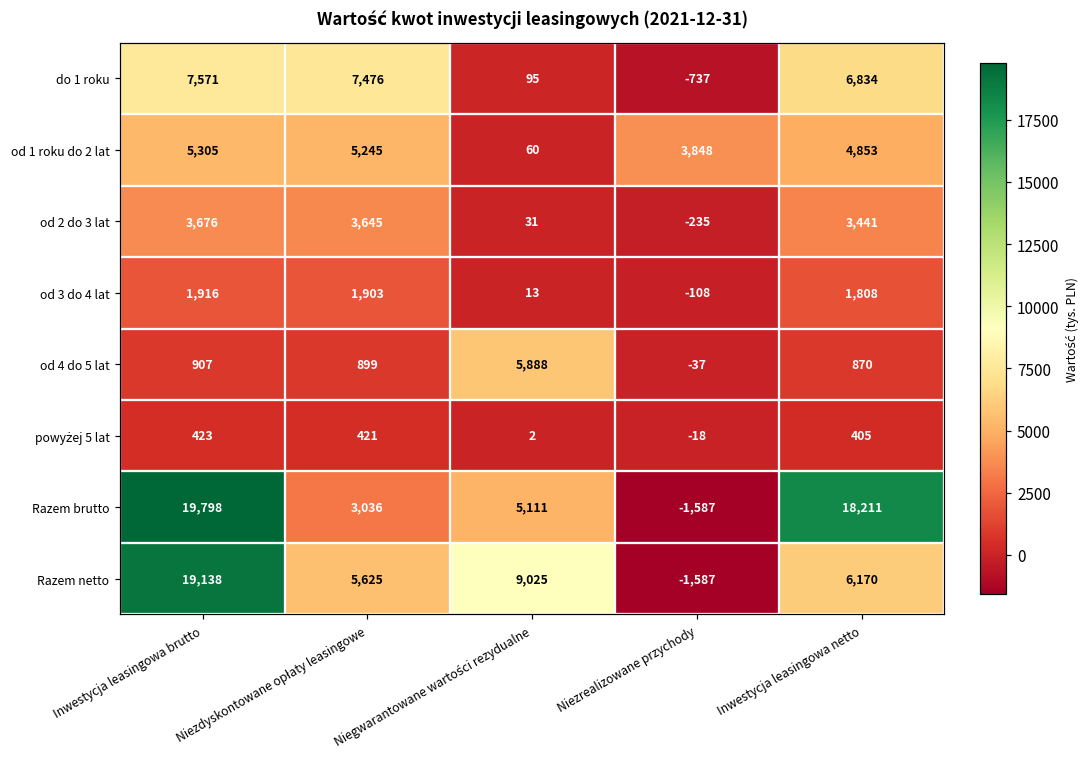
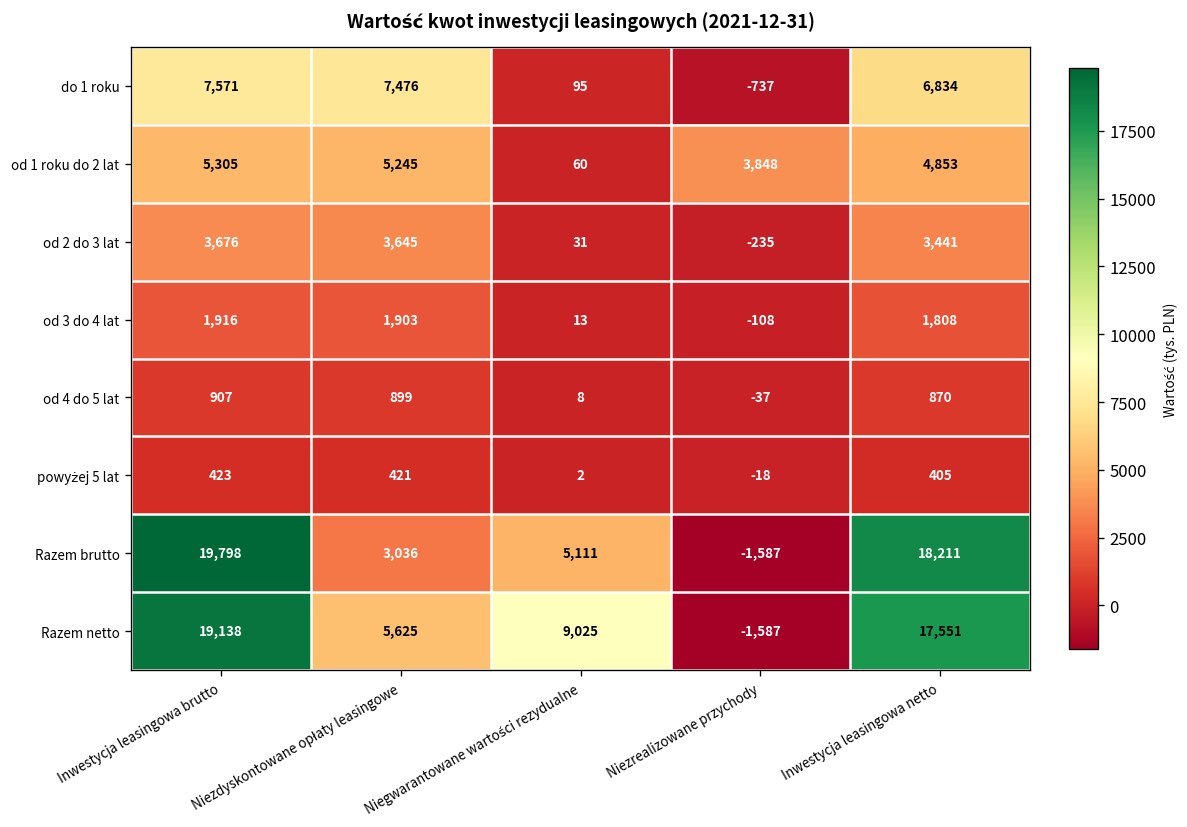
od 4 do 5 lat, Niegwarantowane wartości rezydualne: 5,888 -> 8
Razem netto, Inwestycja leasingowa netto: 6,170 -> 17,551
